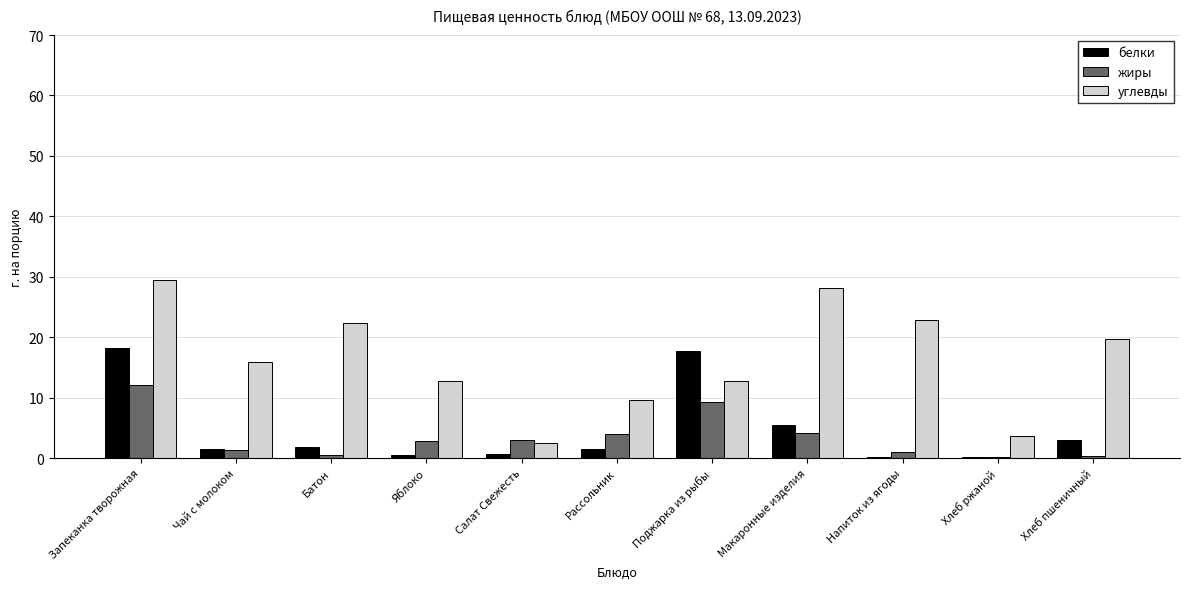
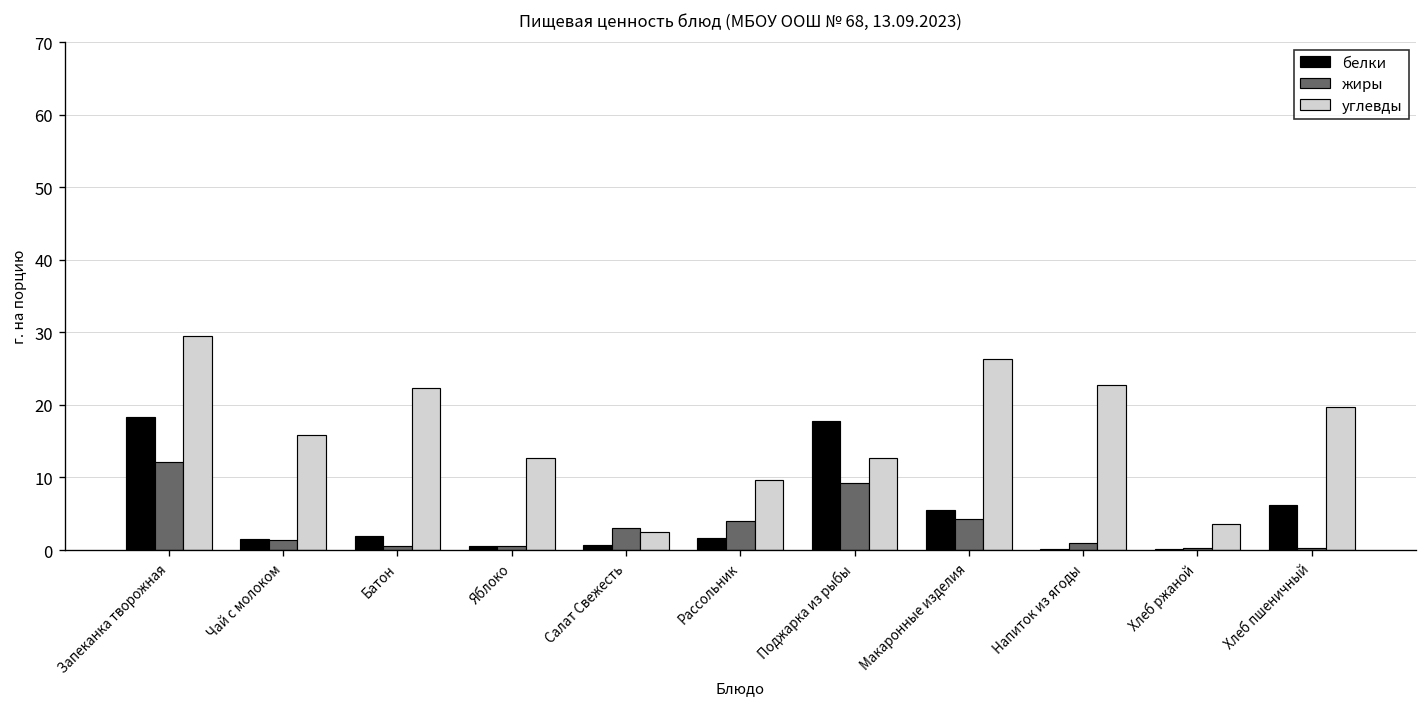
жиры, Яблоко: 3 -> 1
углевды, Макаронные изделия: 28 -> 26
белки, Хлеб пшеничный: 3 -> 6
